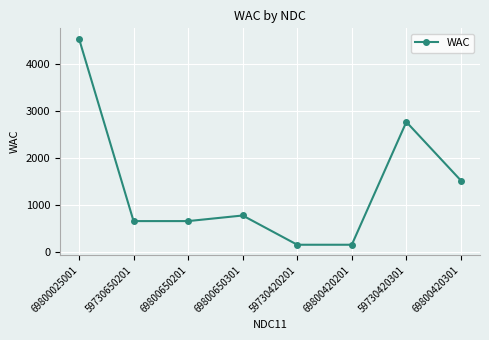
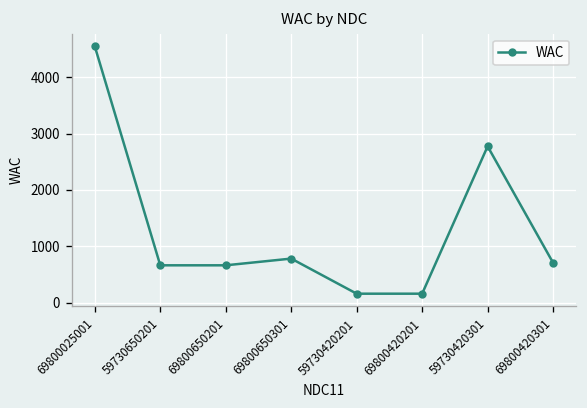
69800420301: 1500 -> 700
